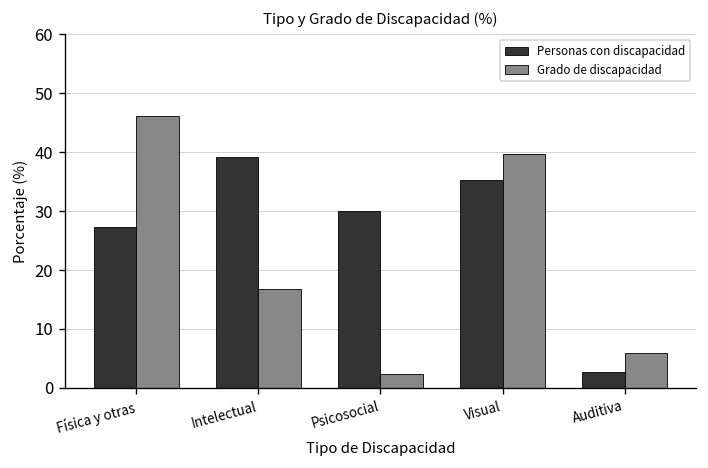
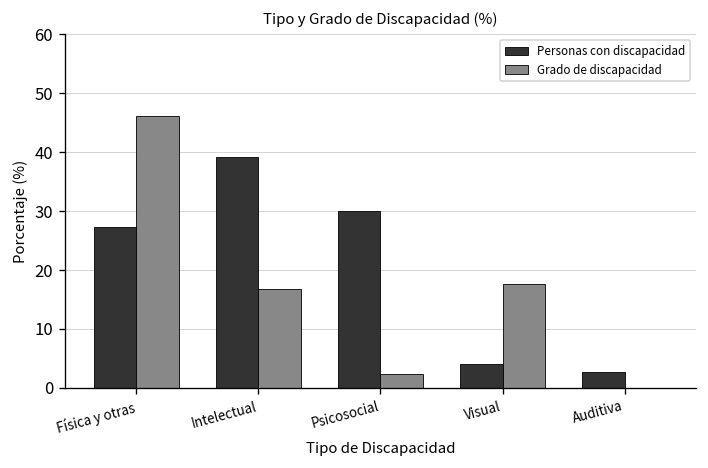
Personas con discapacidad, Visual: 35 -> 4
Grado de discapacidad, Visual: 40 -> 18
Grado de discapacidad, Auditiva: 6 -> 0
